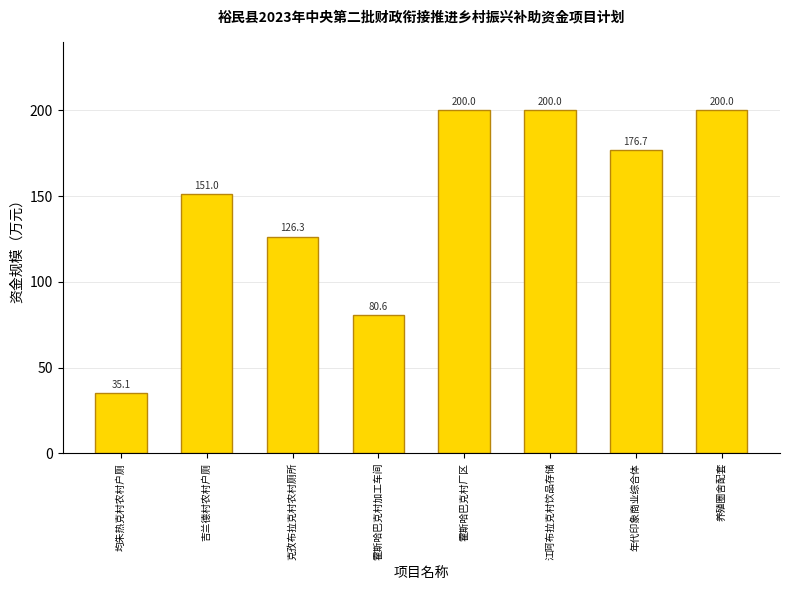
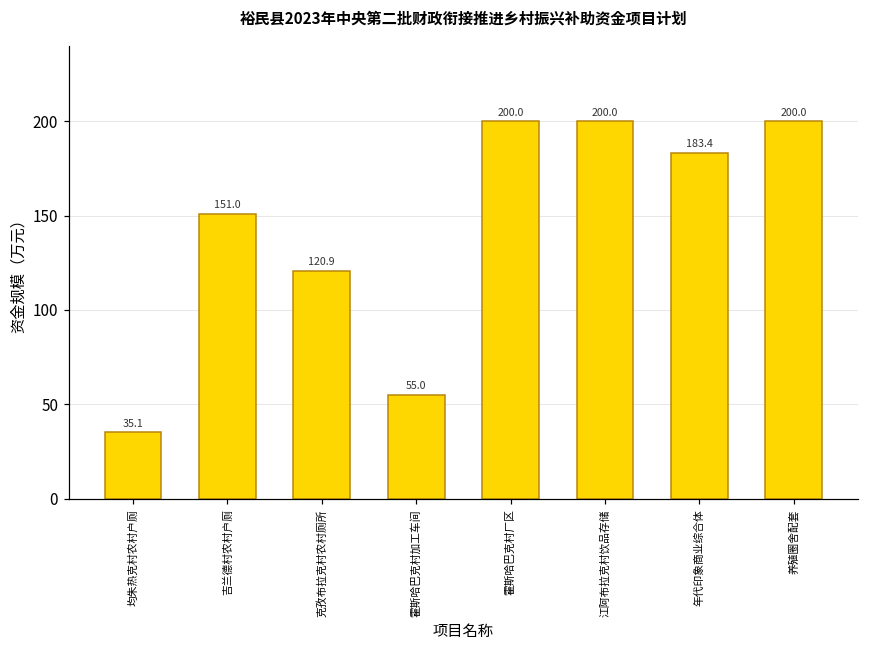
克孜布拉克村农村厕所: 126.3 -> 120.9
霍斯哈巴克村加工车间: 80.6 -> 55.0
年代印象商业综合体: 176.7 -> 183.4
